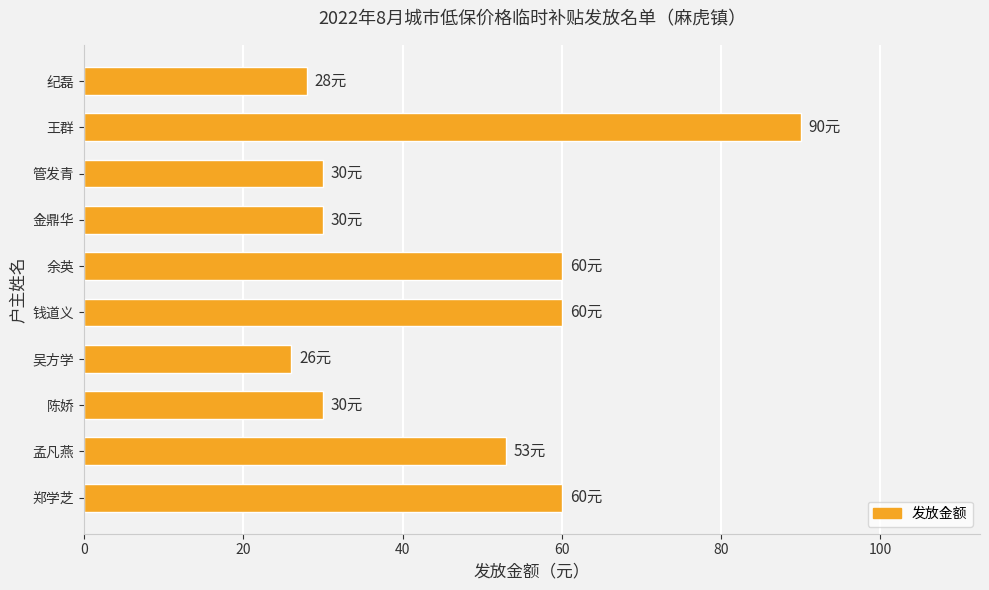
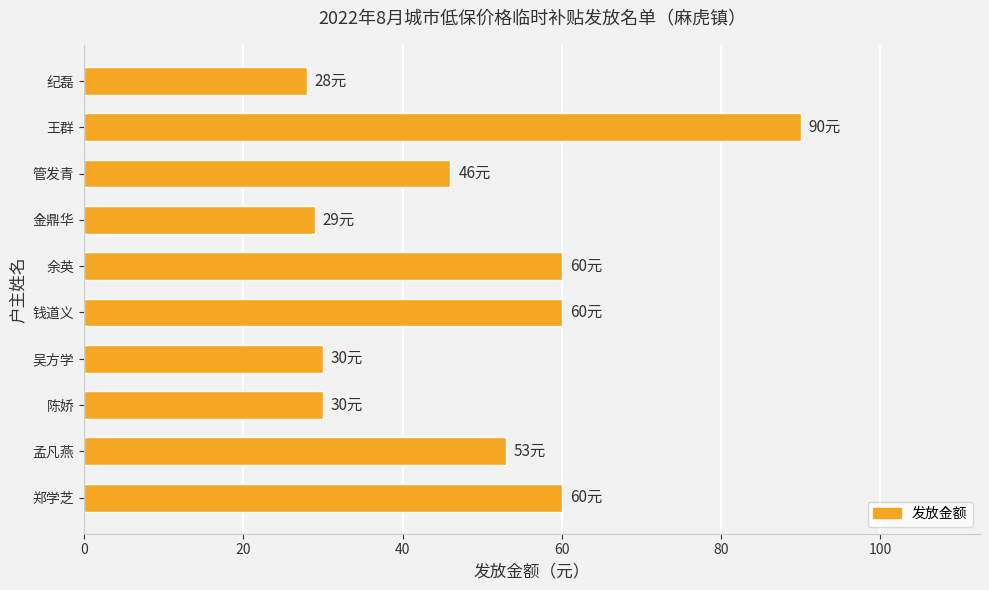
管发青: 30元 -> 46元
金鼎华: 30元 -> 29元
吴方学: 26元 -> 30元
